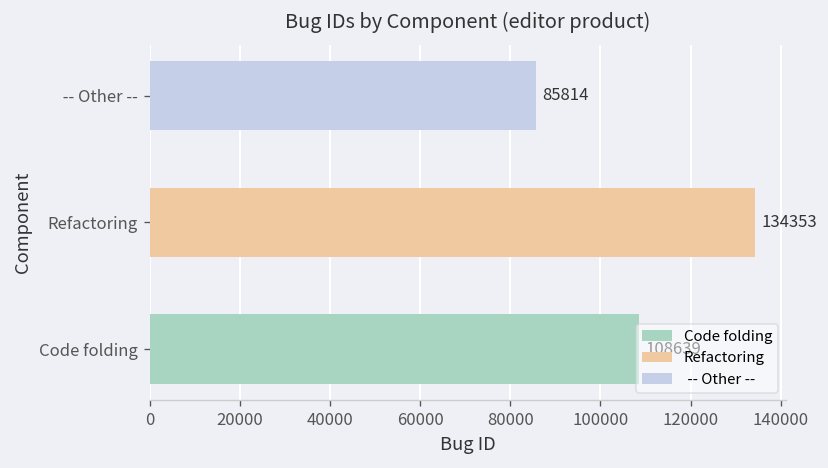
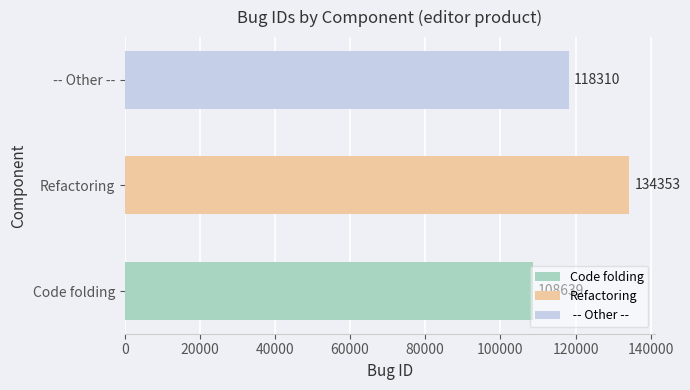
-- Other --: 85814 -> 118310
